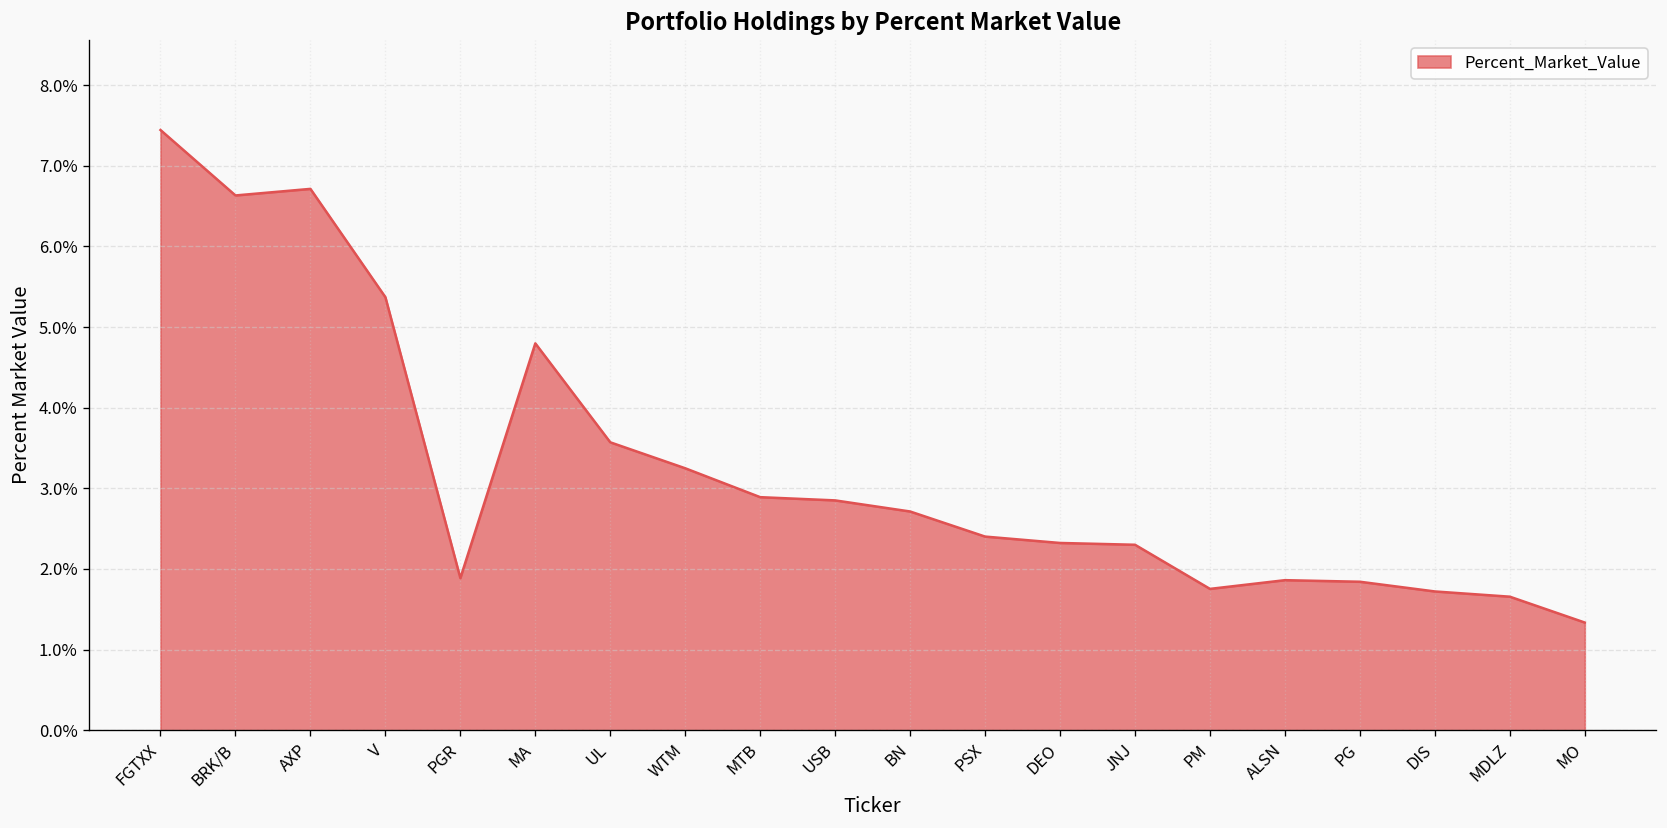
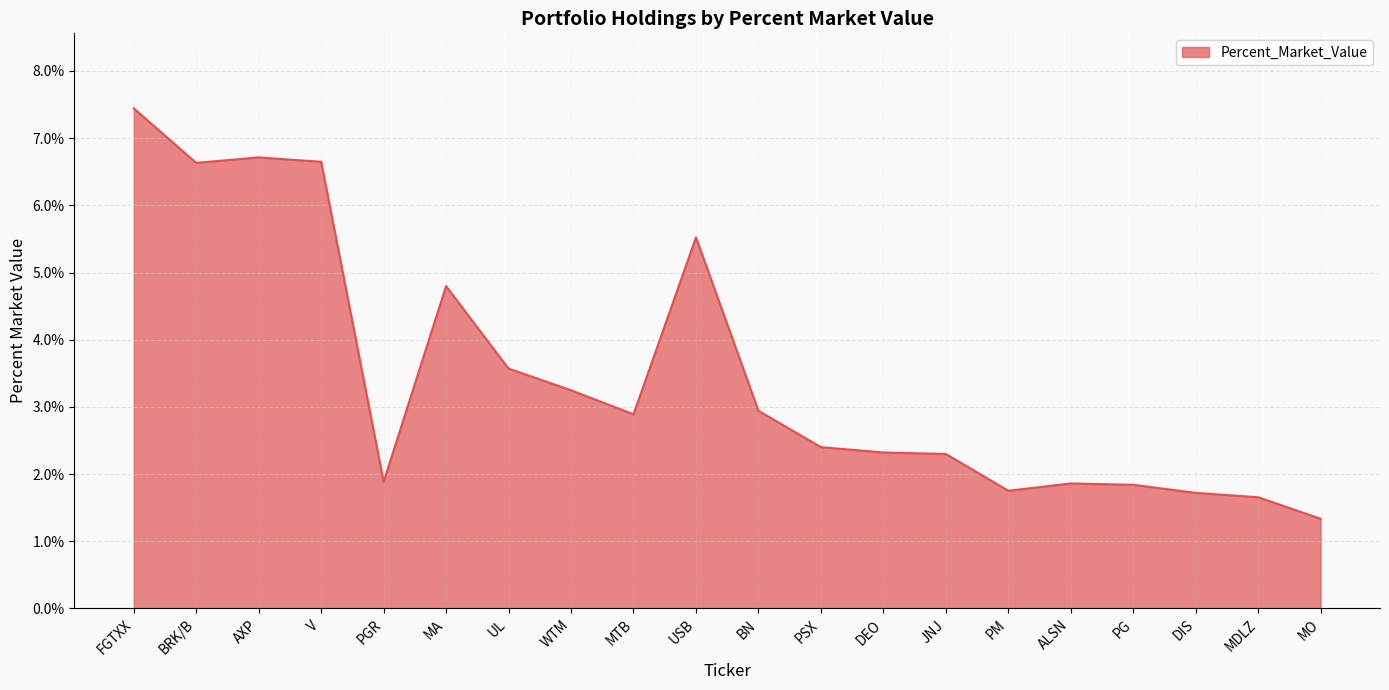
V: 5.4% -> 6.6%
USB: 2.9% -> 5.5%
BN: 2.7% -> 2.9%
